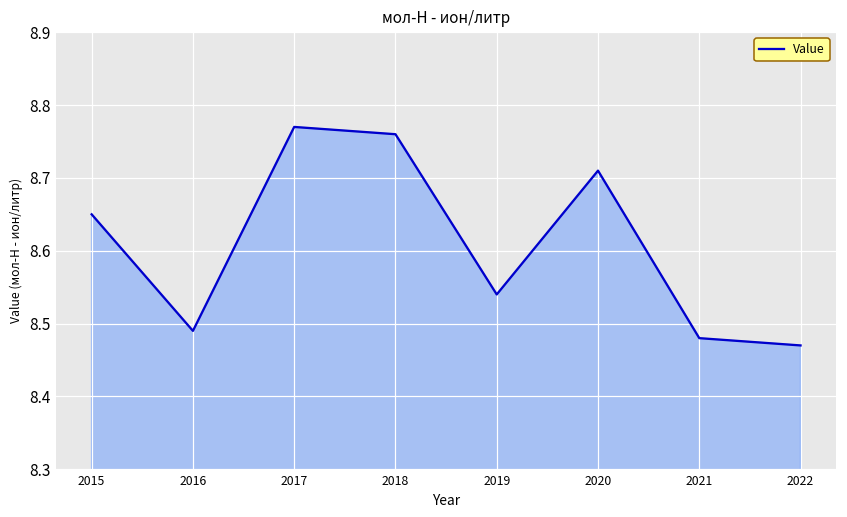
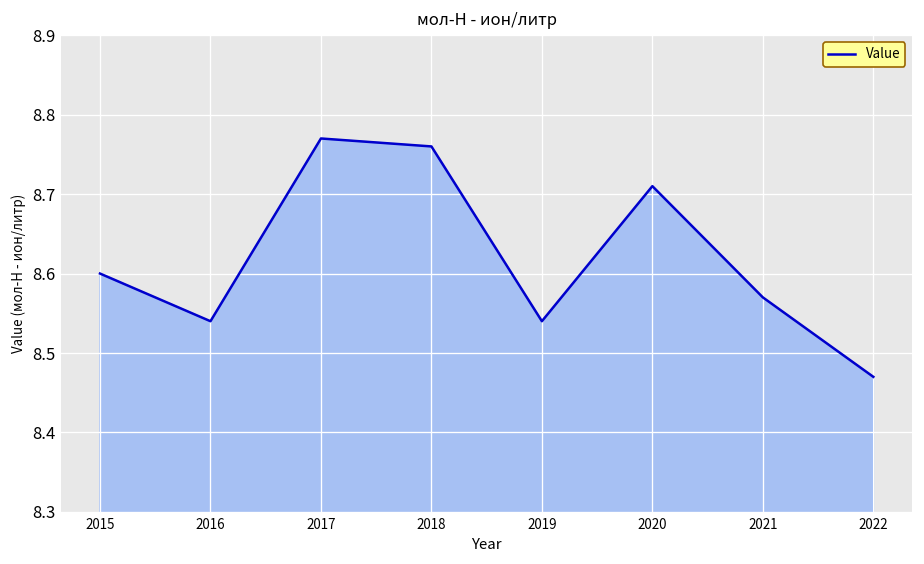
2015: 8.65 -> 8.60
2016: 8.49 -> 8.54
2021: 8.48 -> 8.57
